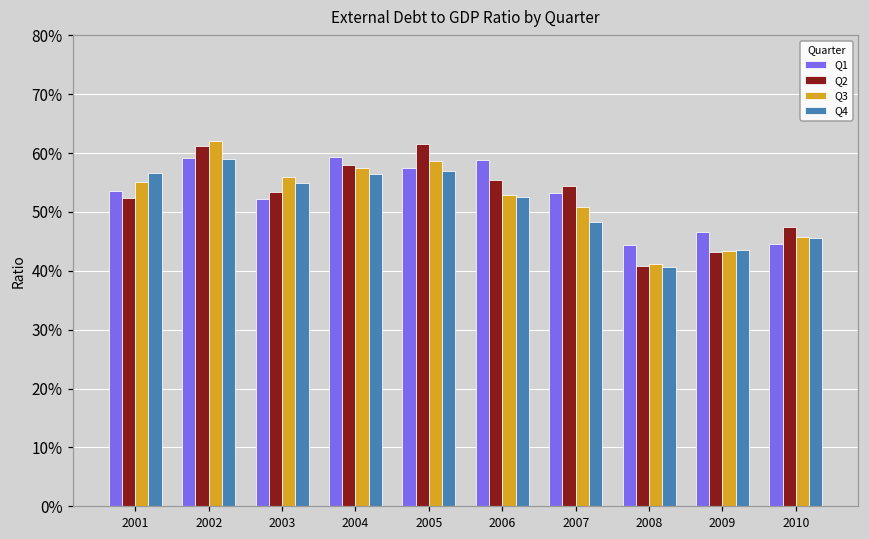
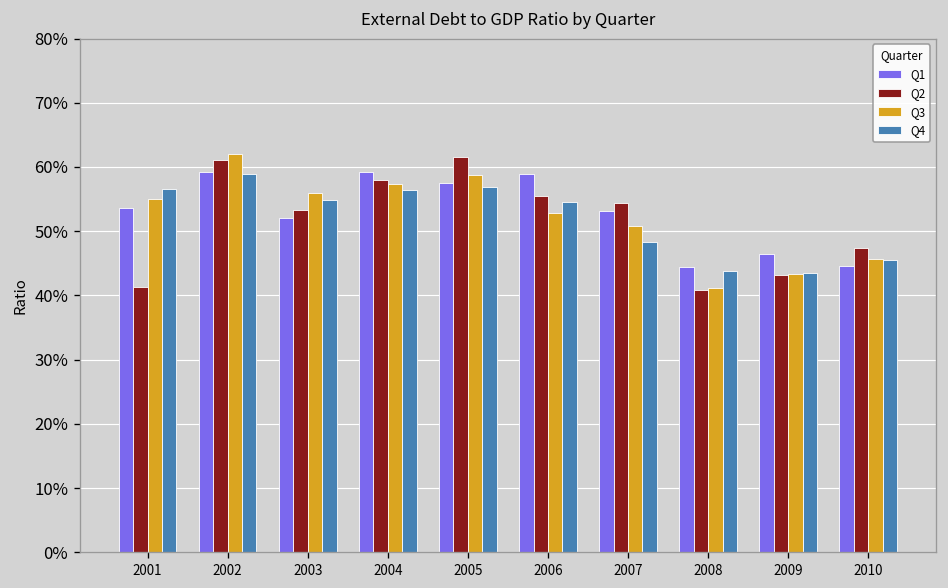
Q2, 2001: 52% -> 41%
Q4, 2006: 53% -> 55%
Q4, 2008: 41% -> 44%
